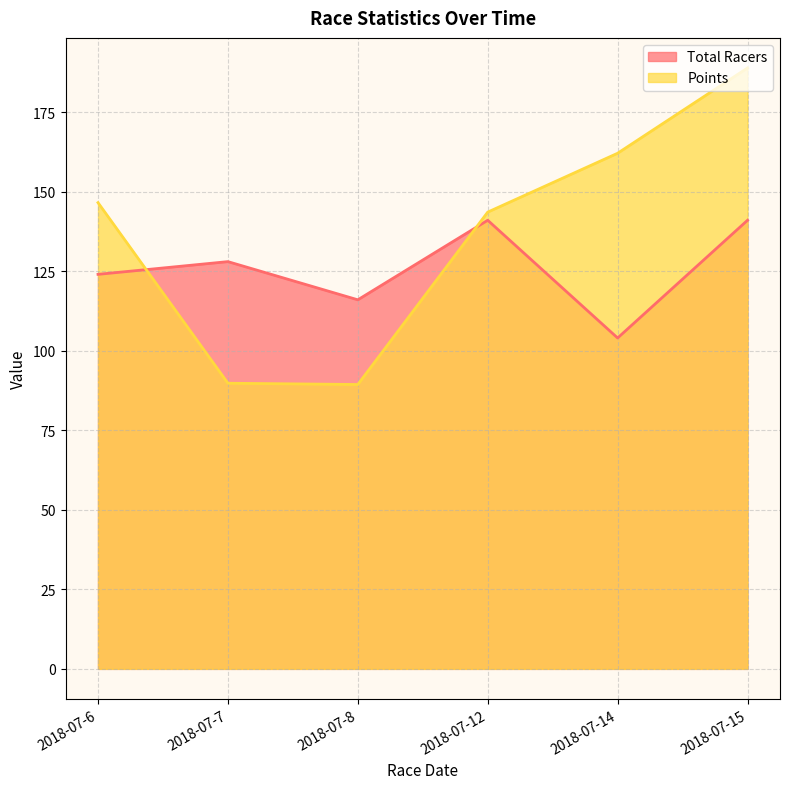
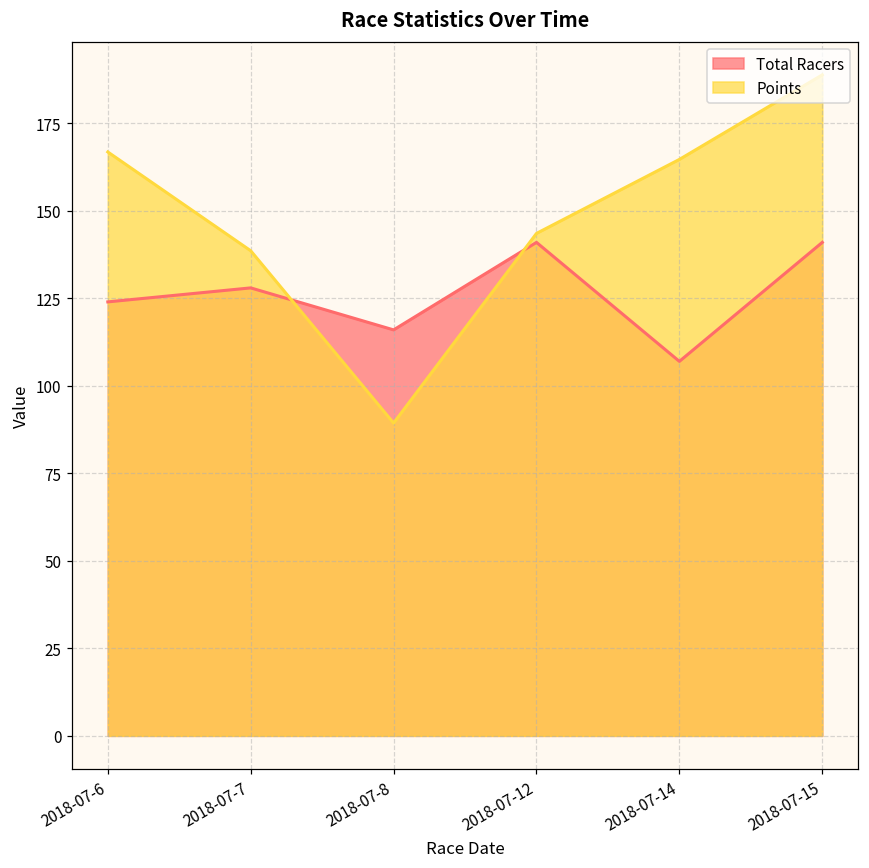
Points, 2018-07-6: 147 -> 167
Points, 2018-07-7: 90 -> 139
Total Racers, 2018-07-14: 104 -> 107
Points, 2018-07-14: 162 -> 165
